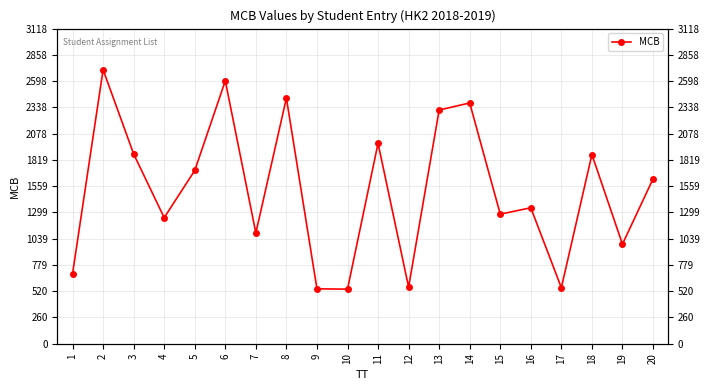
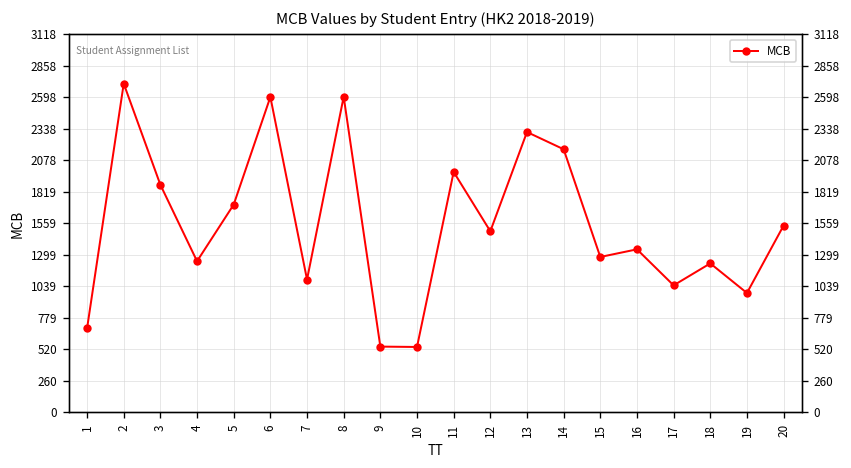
8: 2430 -> 2600
12: 560 -> 1490
14: 2380 -> 2170
17: 550 -> 1050
18: 1870 -> 1230
20: 1630 -> 1540
